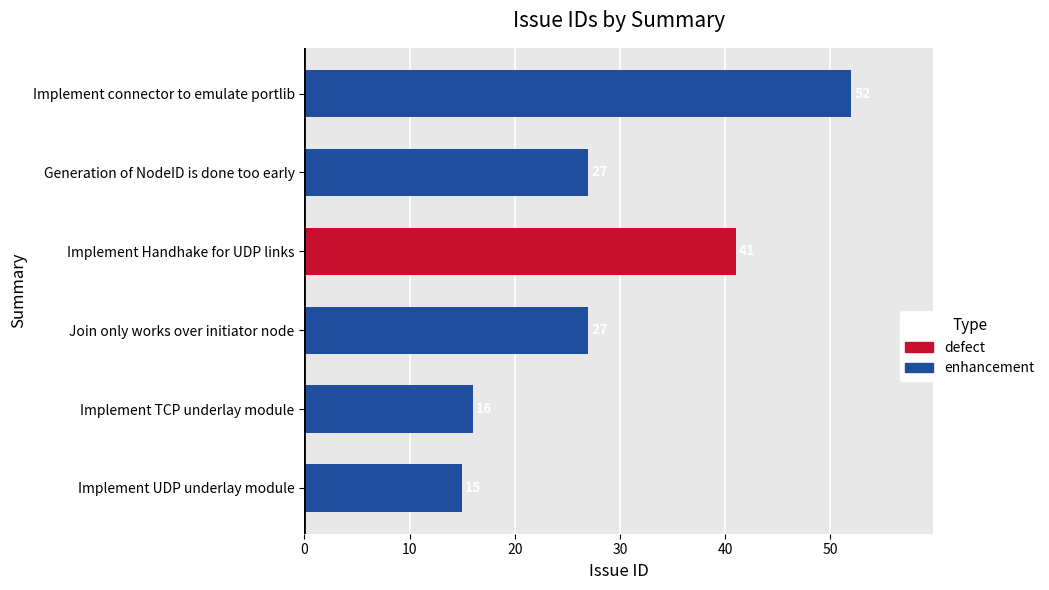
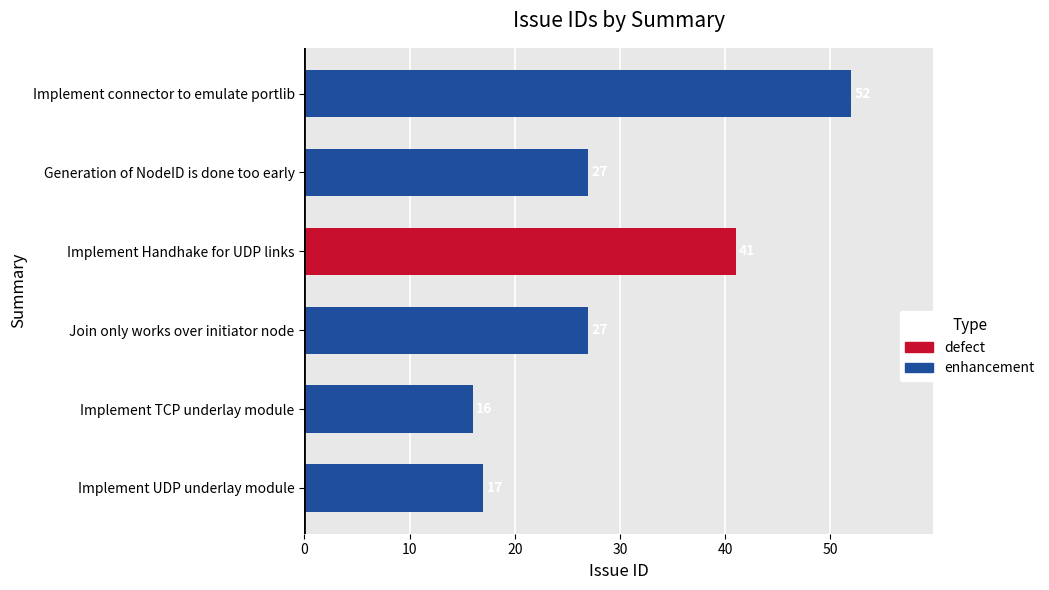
Implement UDP underlay module: 15 -> 17
